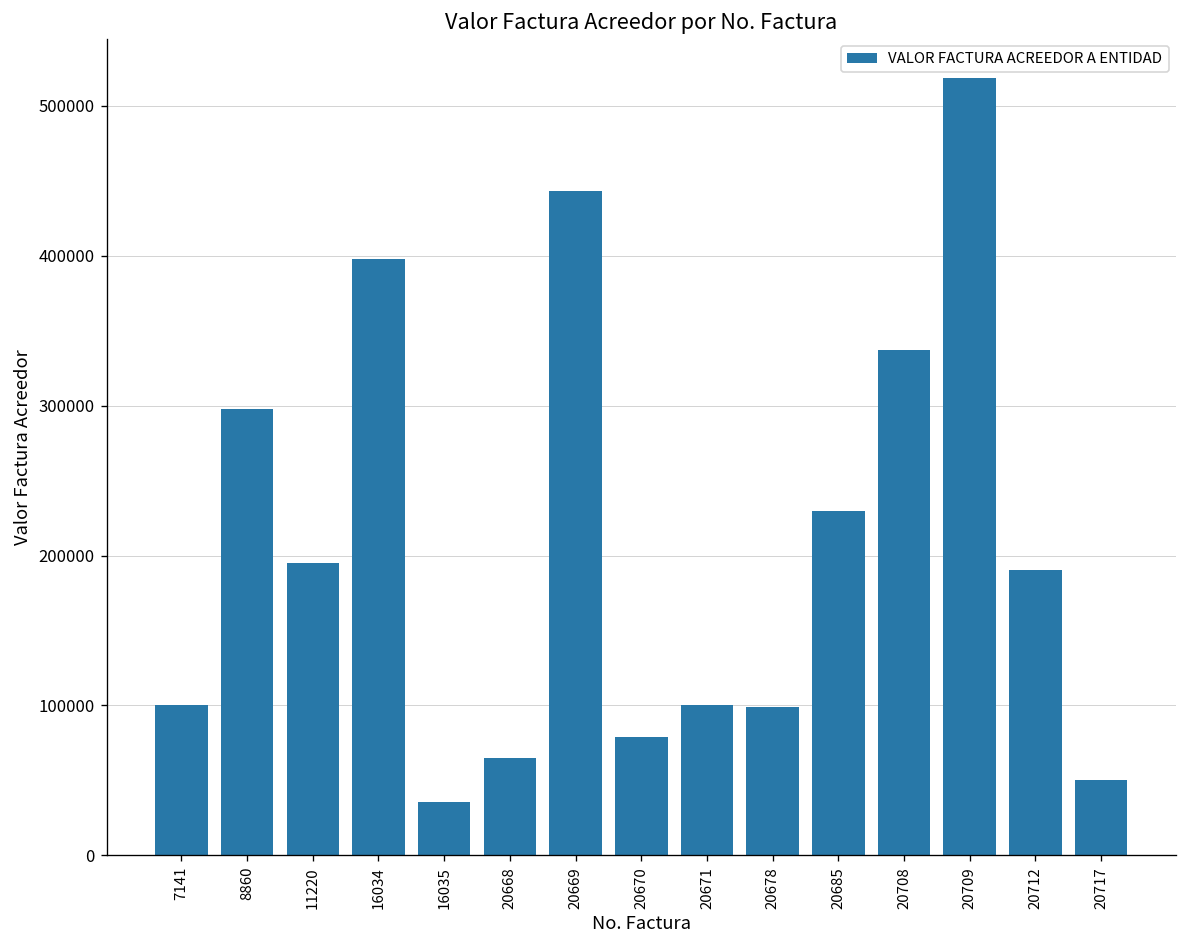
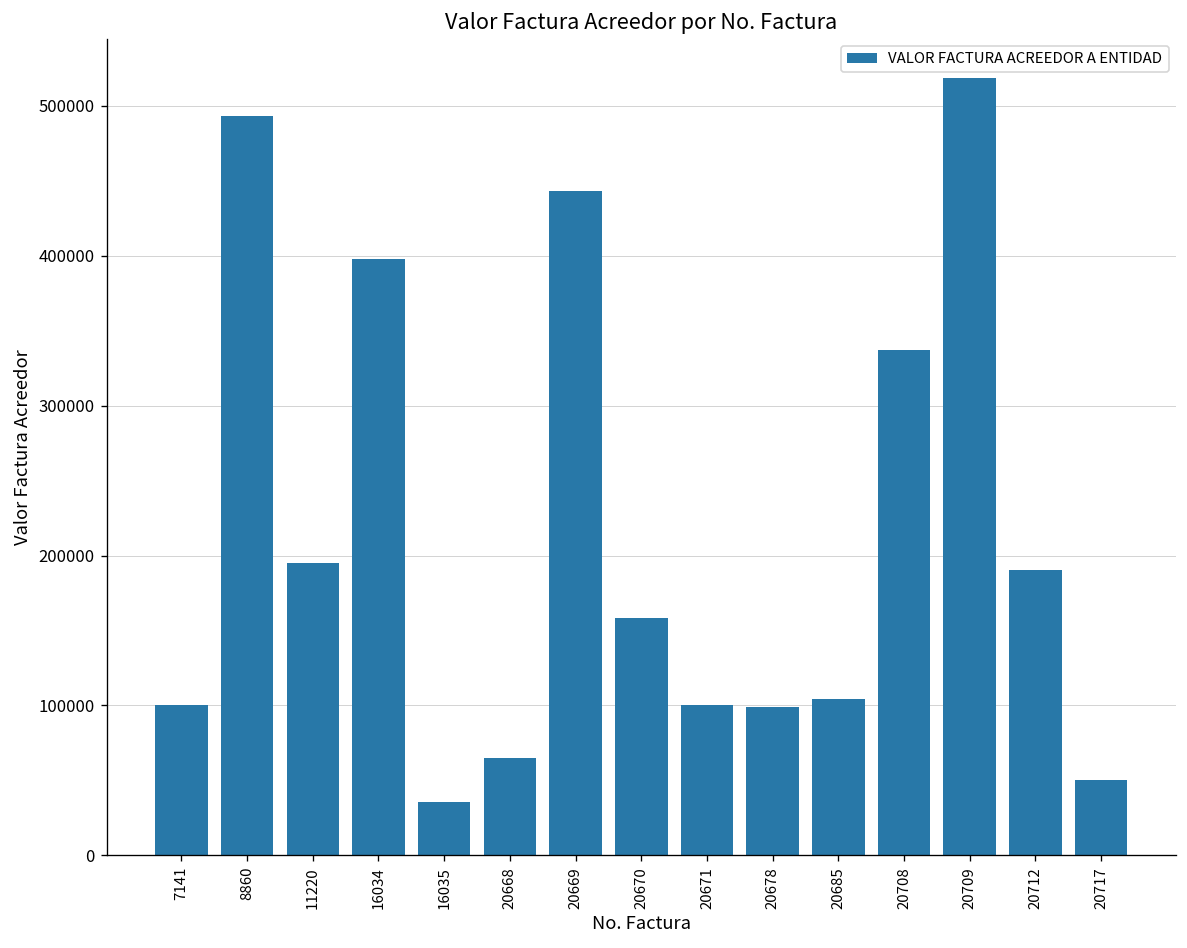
8860: 298000 -> 493000
20670: 79000 -> 159000
20685: 230000 -> 105000
